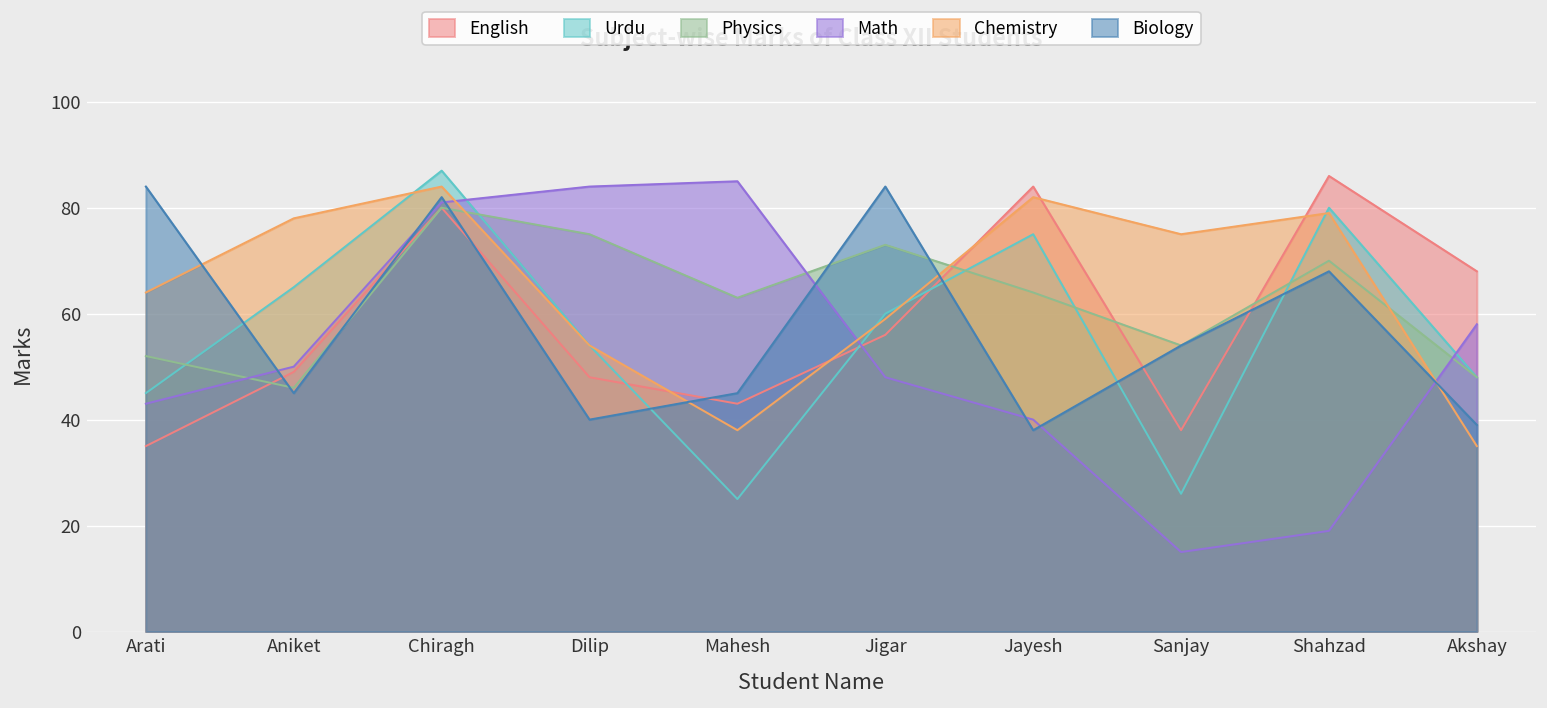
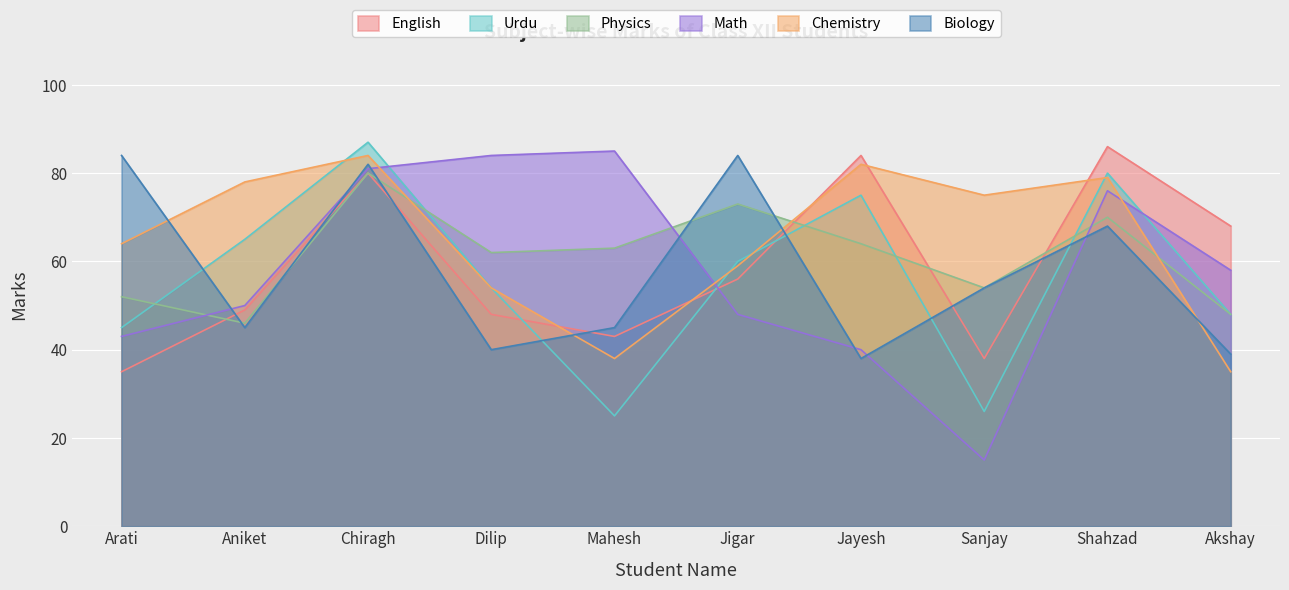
Physics, Dilip: 75 -> 62
Math, Shahzad: 19 -> 76
